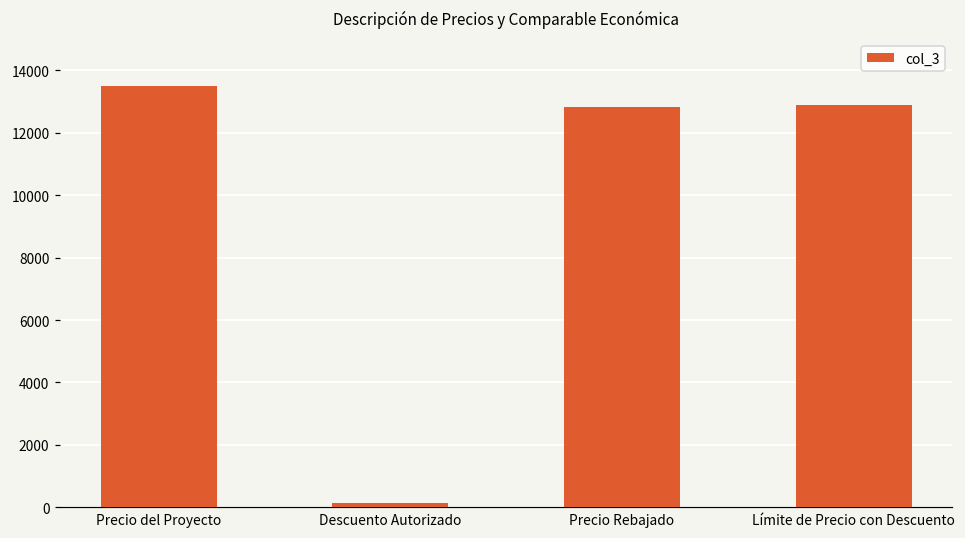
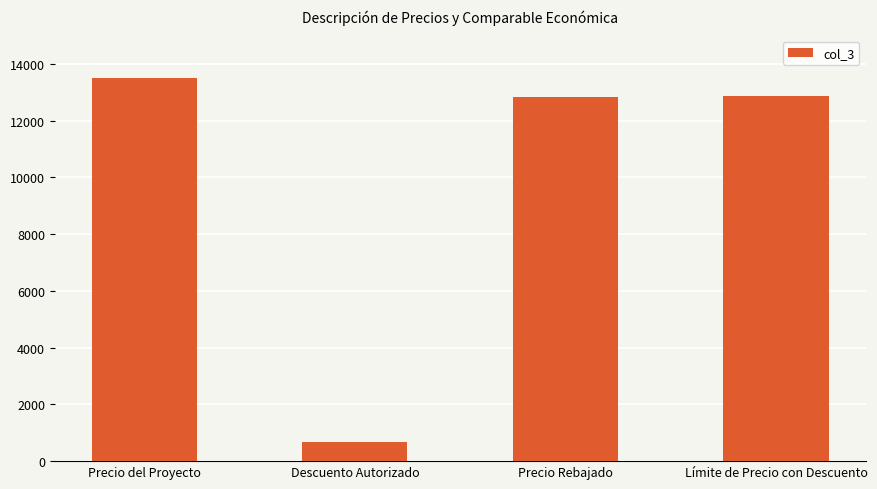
Descuento Autorizado: 200 -> 700
